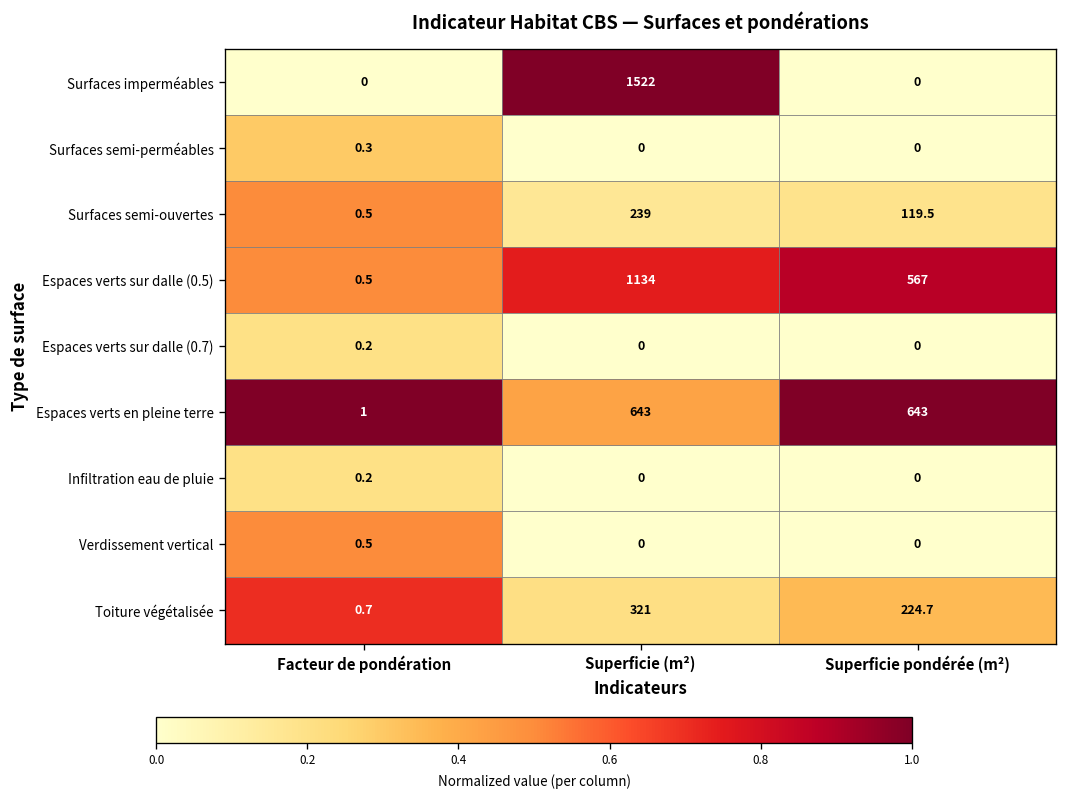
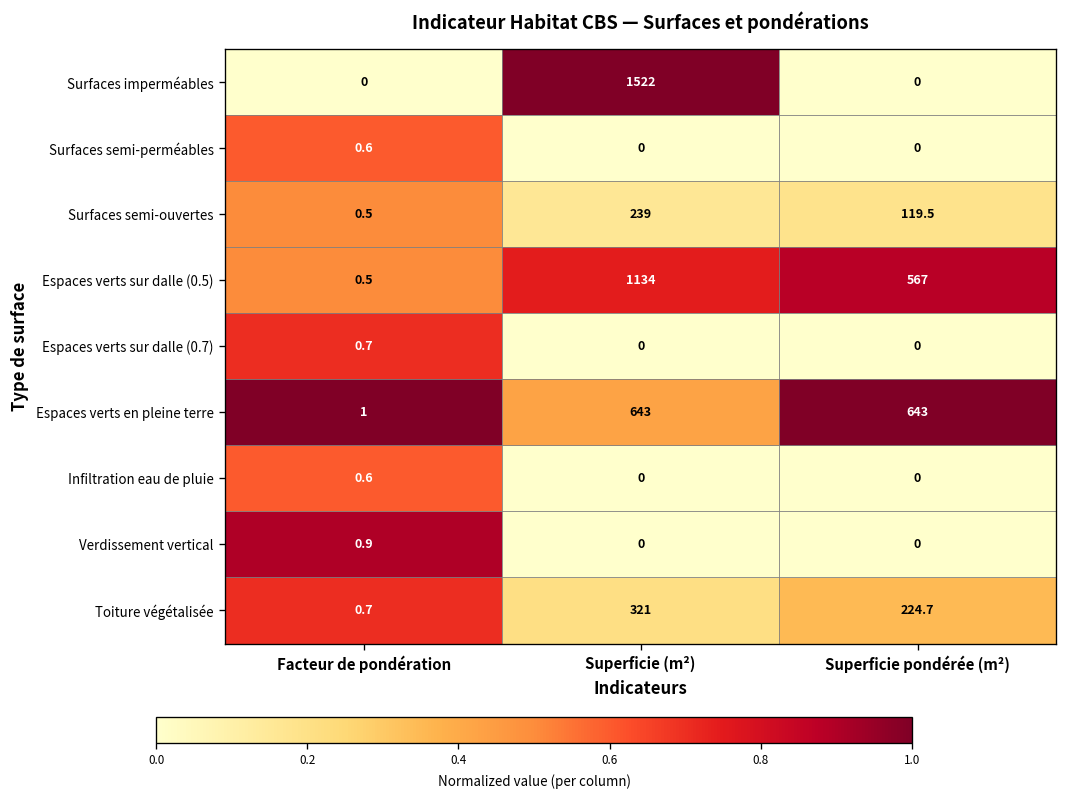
Surfaces semi-perméables, Facteur de pondération: 0.3 -> 0.6
Espaces verts sur dalle (0.7), Facteur de pondération: 0.2 -> 0.7
Infiltration eau de pluie, Facteur de pondération: 0.2 -> 0.6
Verdissement vertical, Facteur de pondération: 0.5 -> 0.9
